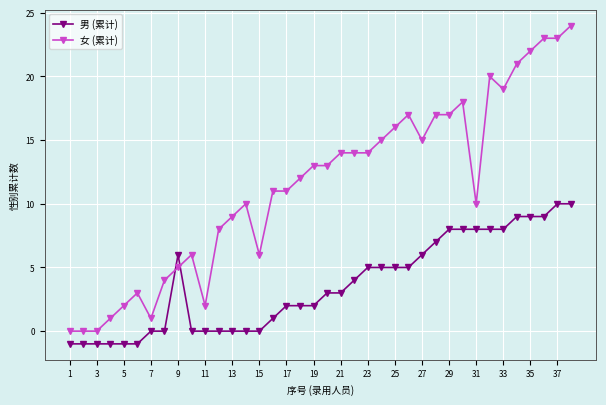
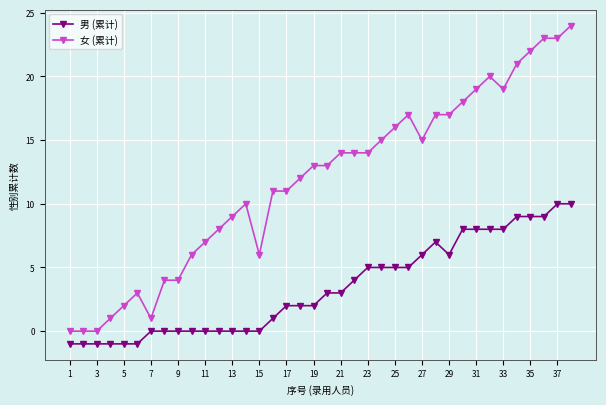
男 (累计), 9: 6 -> 0
女 (累计), 9: 5 -> 4
女 (累计), 11: 2 -> 7
男 (累计), 29: 8 -> 6
女 (累计), 31: 10 -> 19
